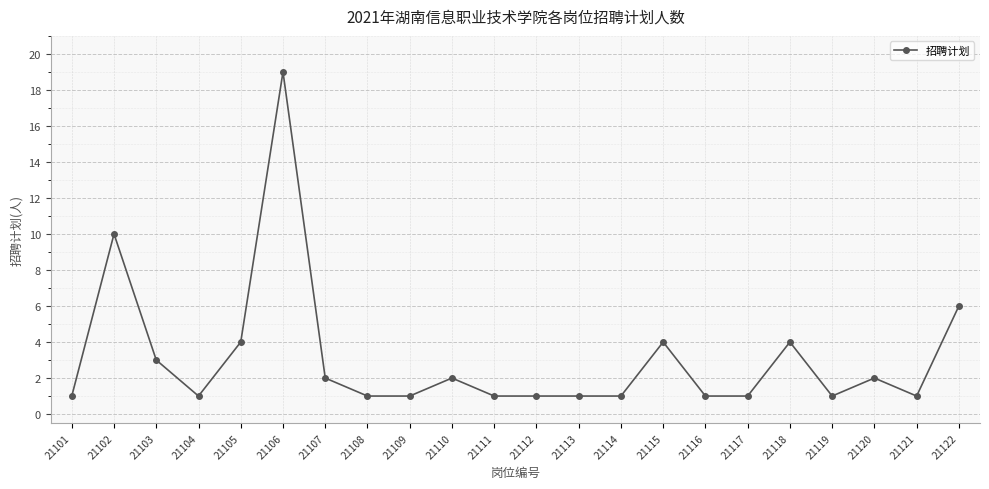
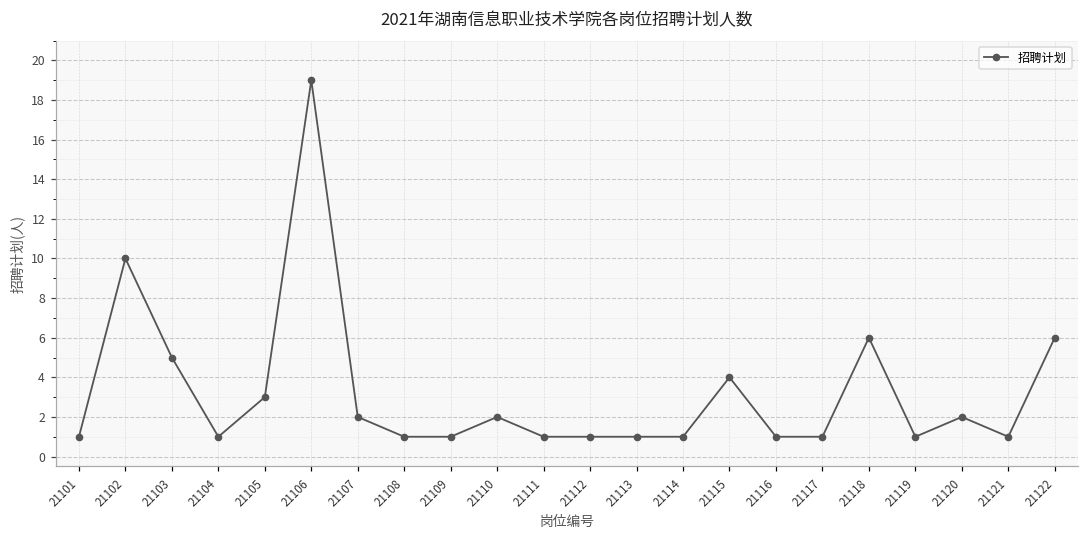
21103: 3 -> 5
21105: 4 -> 3
21118: 4 -> 6
